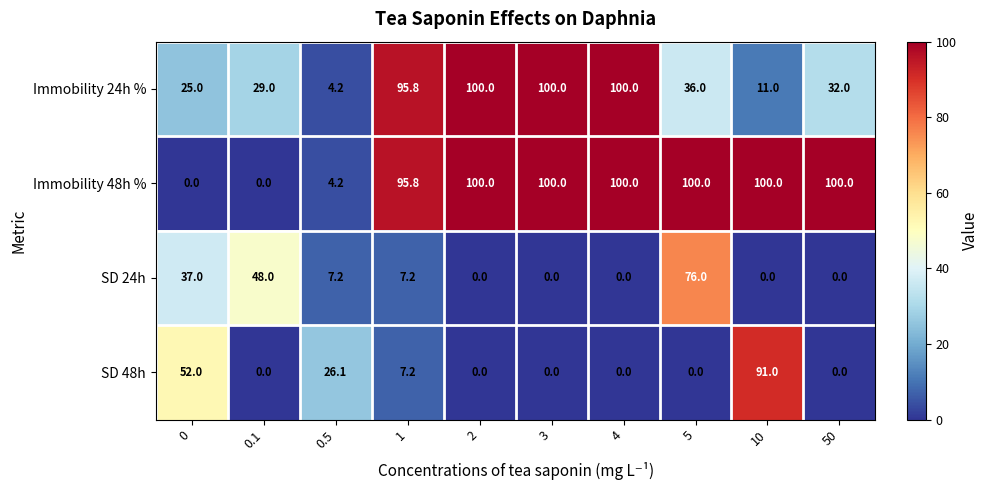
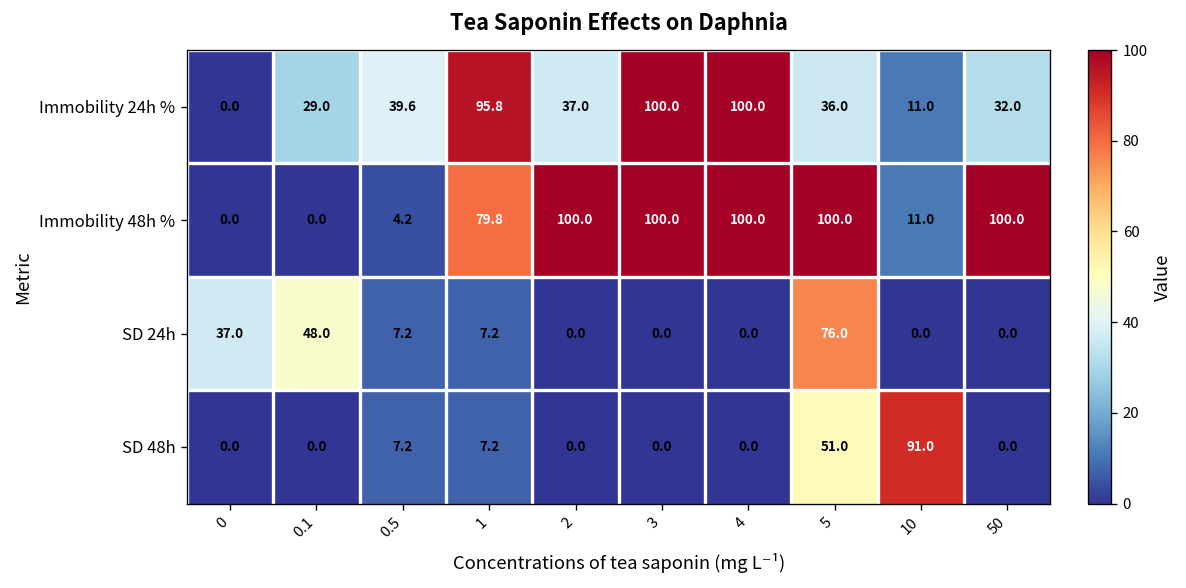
Immobility 24h %, 0: 25.0 -> 0.0
Immobility 24h %, 0.5: 4.2 -> 39.6
Immobility 24h %, 2: 100.0 -> 37.0
Immobility 48h %, 1: 95.8 -> 79.8
Immobility 48h %, 10: 100.0 -> 11.0
SD 48h, 0: 52.0 -> 0.0
SD 48h, 0.5: 26.1 -> 7.2
SD 48h, 5: 0.0 -> 51.0
